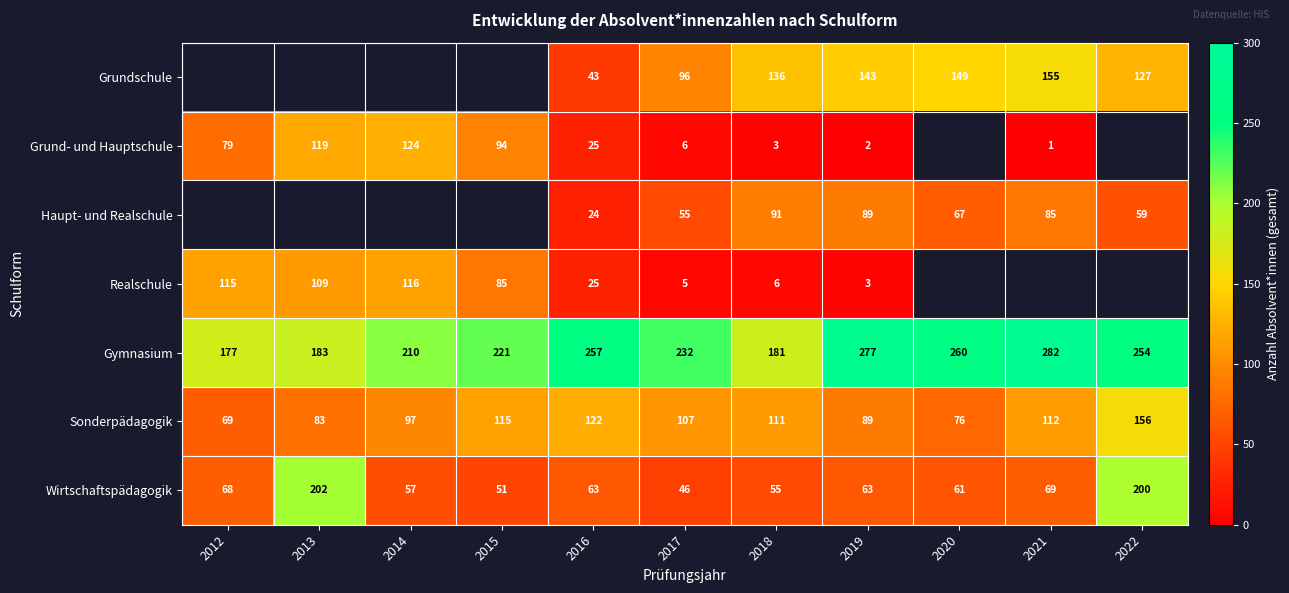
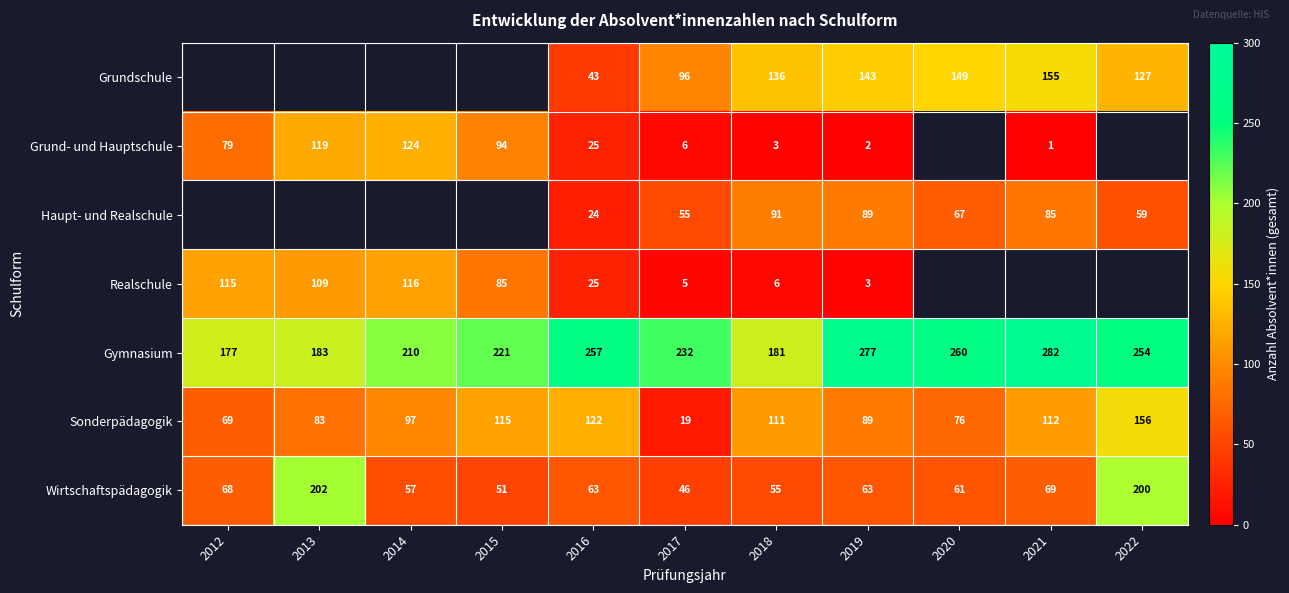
Sonderpädagogik, 2017: 107 -> 19
